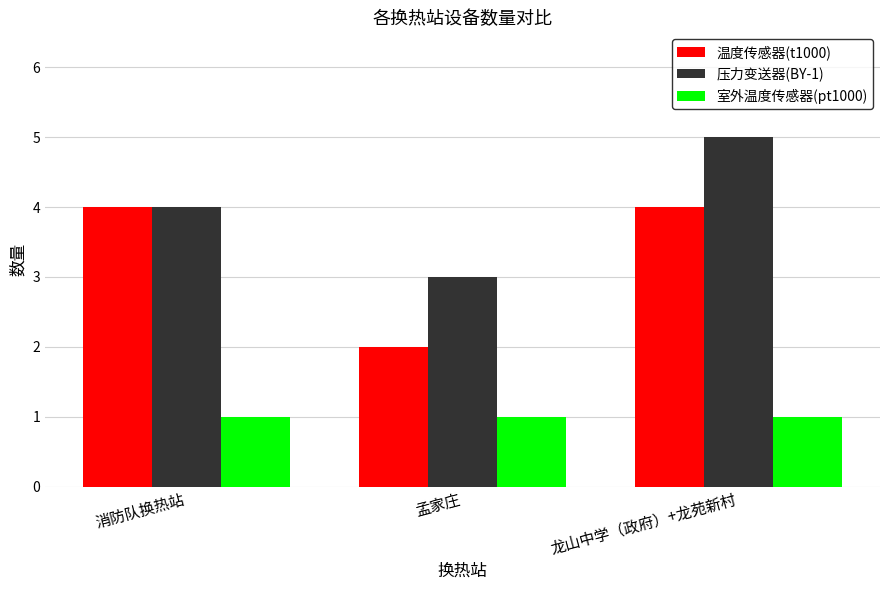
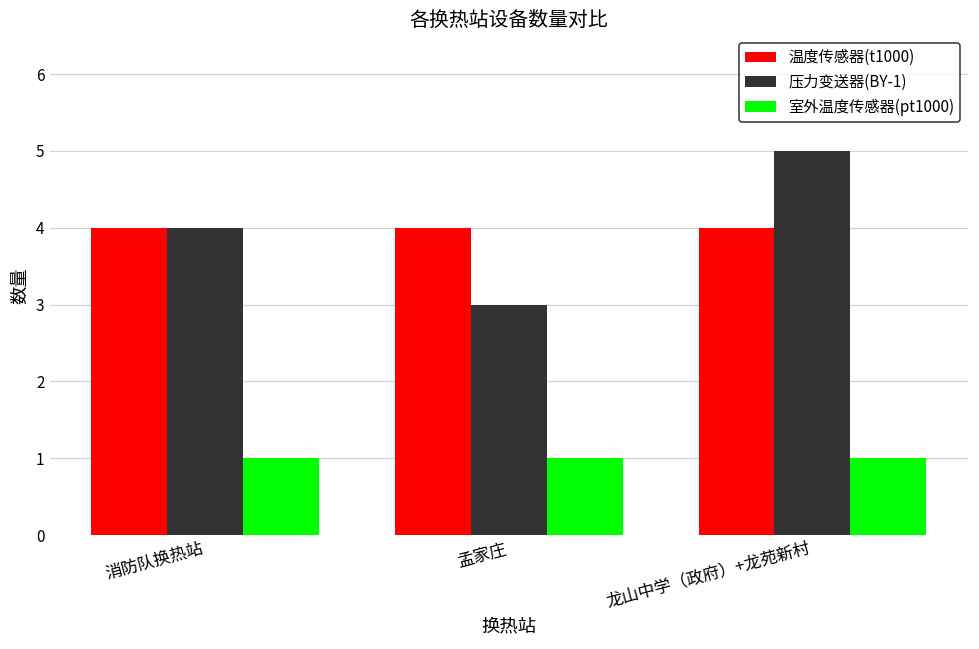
温度传感器(t1000), 孟家庄: 2 -> 4
